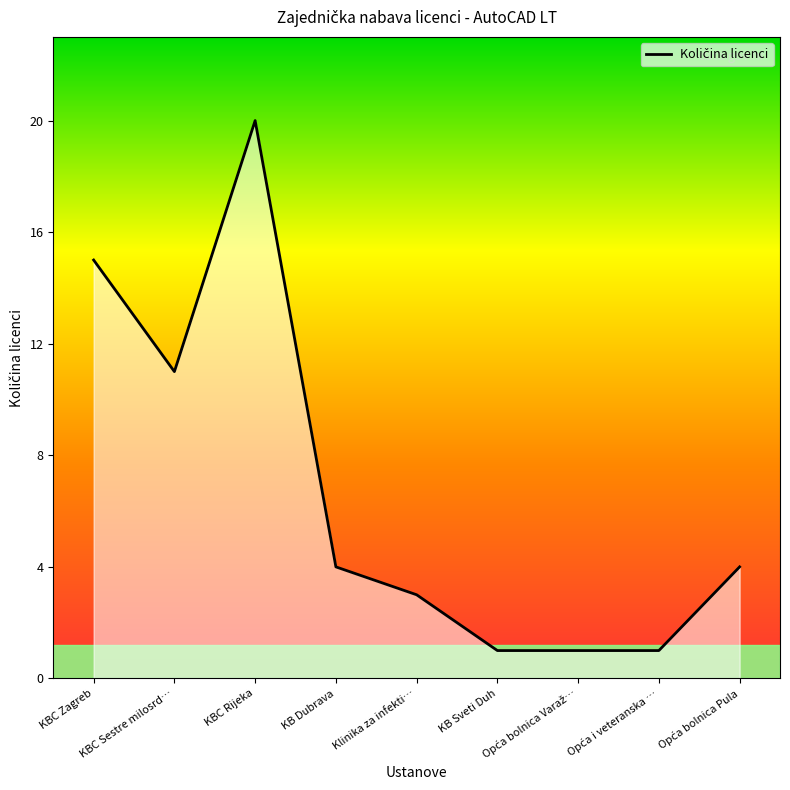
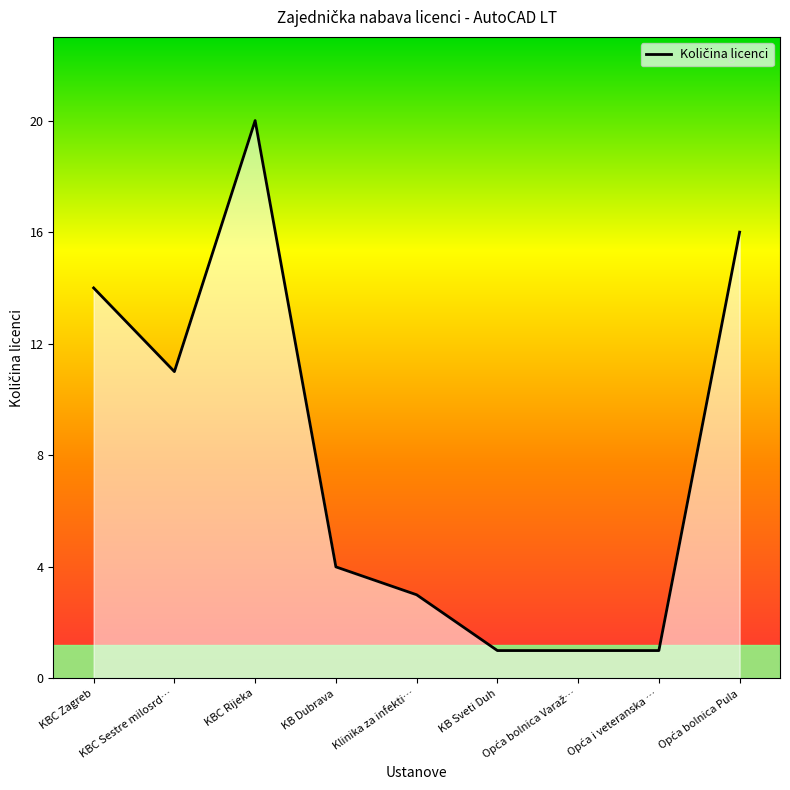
KBC Zagreb: 15 -> 14
Opća bolnica Pula: 4 -> 16
